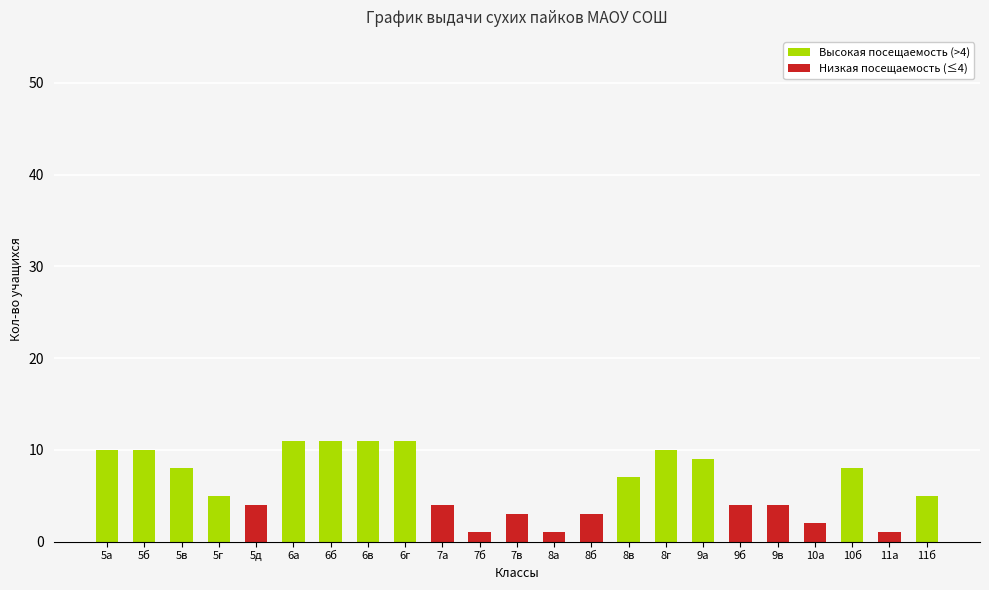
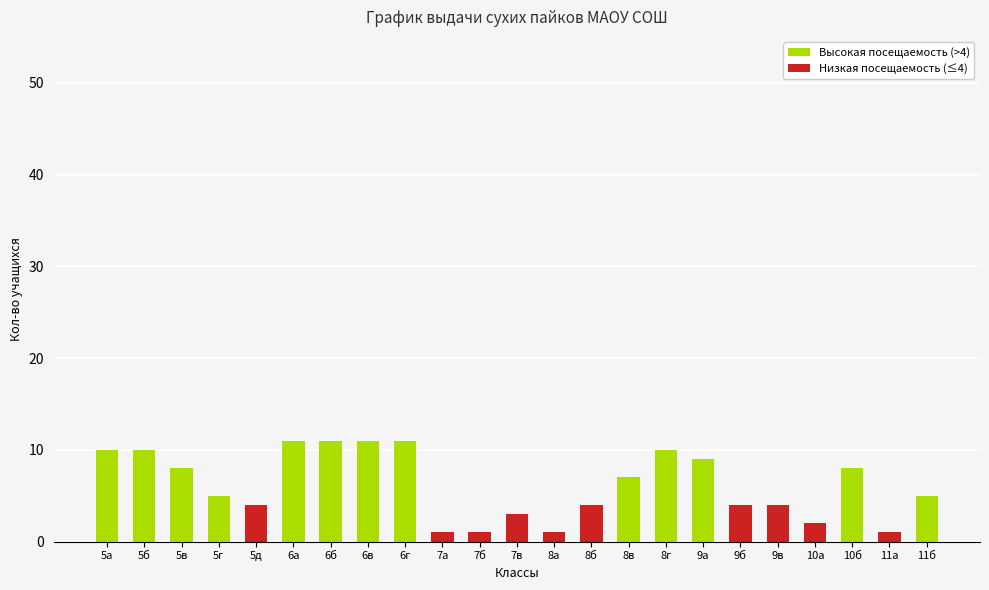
7а: 4 -> 1
8б: 3 -> 4
